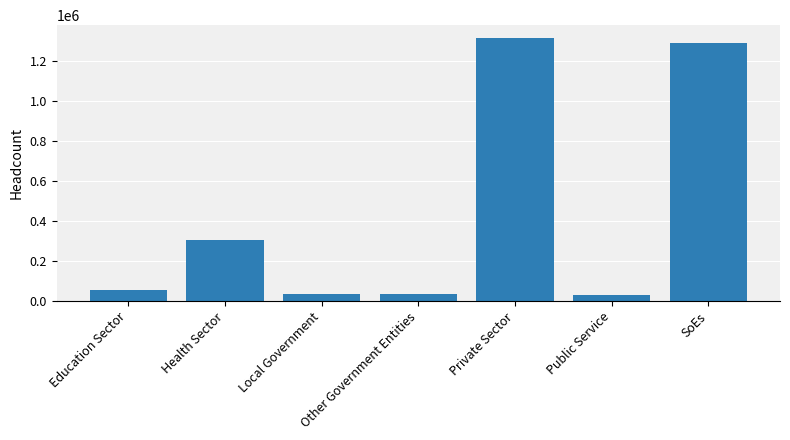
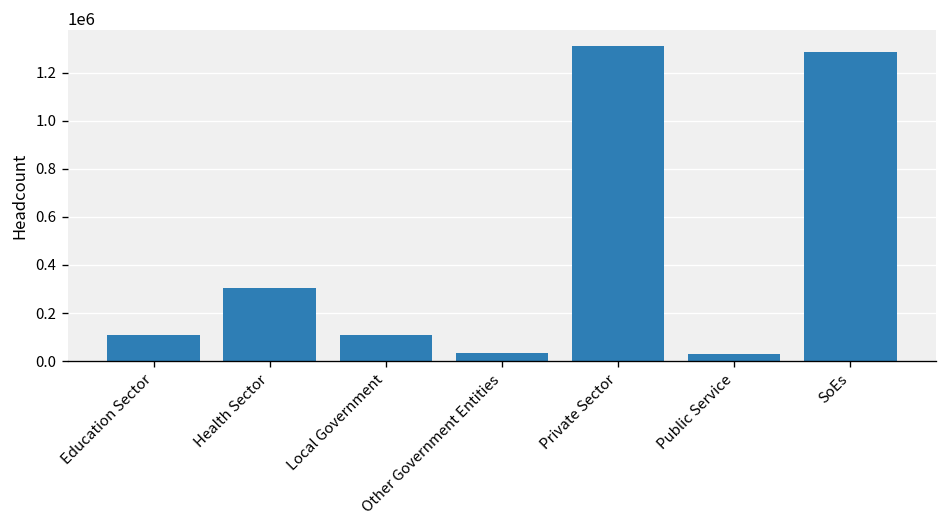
Education Sector: 50000 -> 110000
Local Government: 30000 -> 110000
